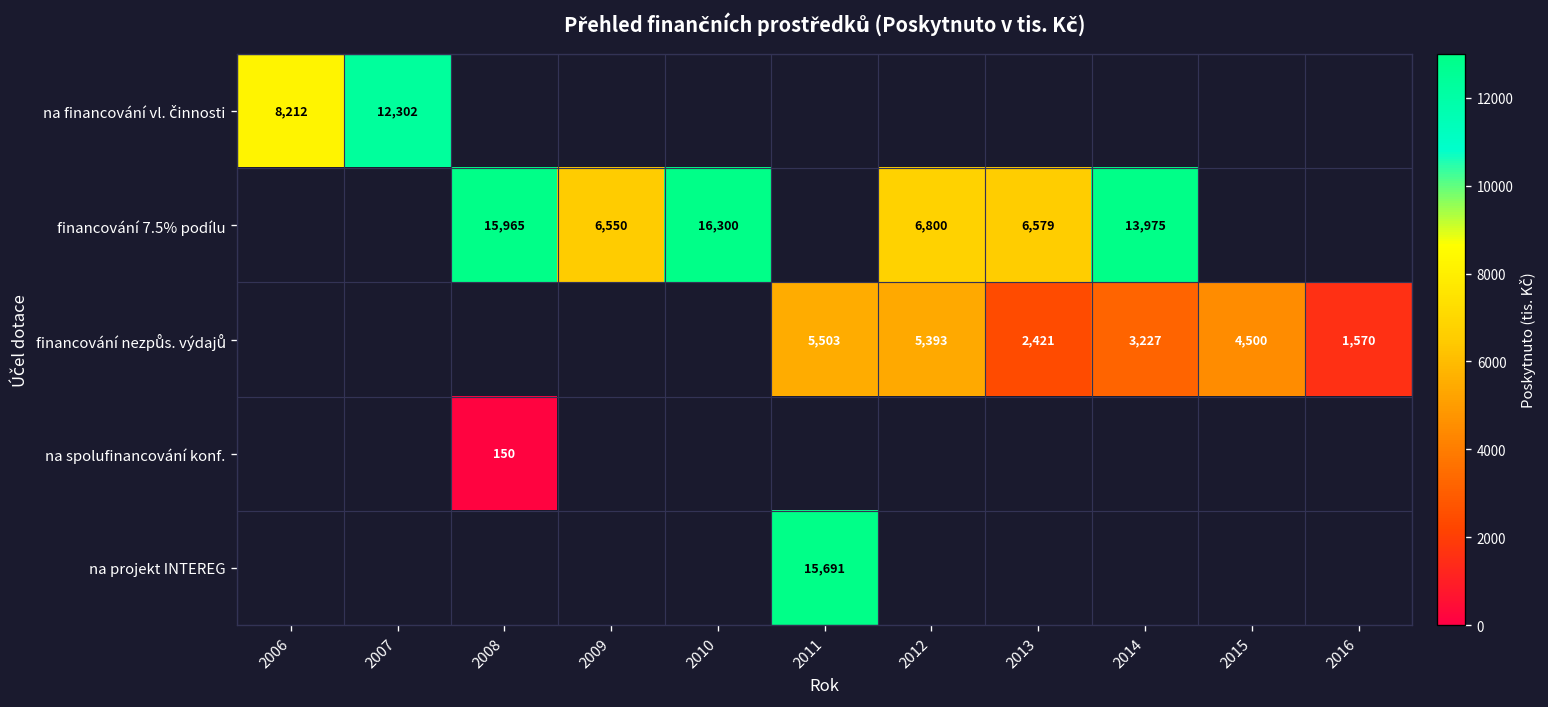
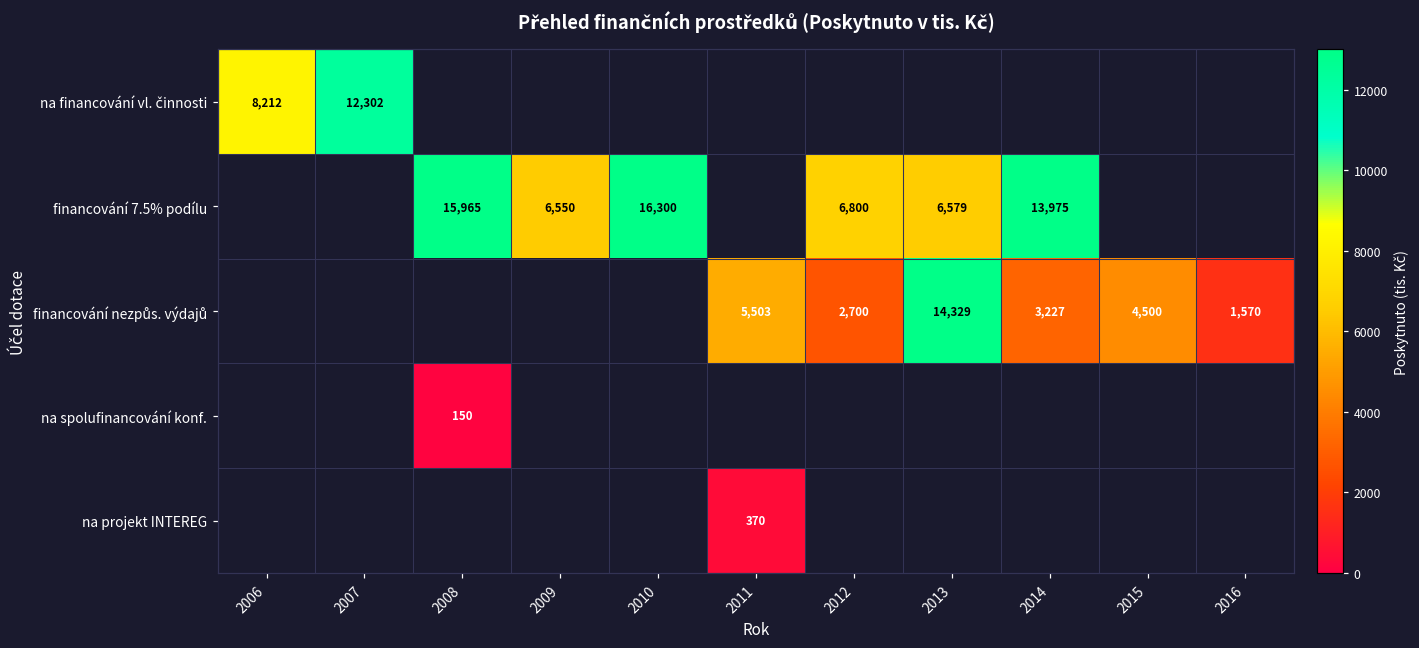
financování nezpůs. výdajů, 2012: 5,393 -> 2,700
financování nezpůs. výdajů, 2013: 2,421 -> 14,329
na projekt INTEREG, 2011: 15,691 -> 370
